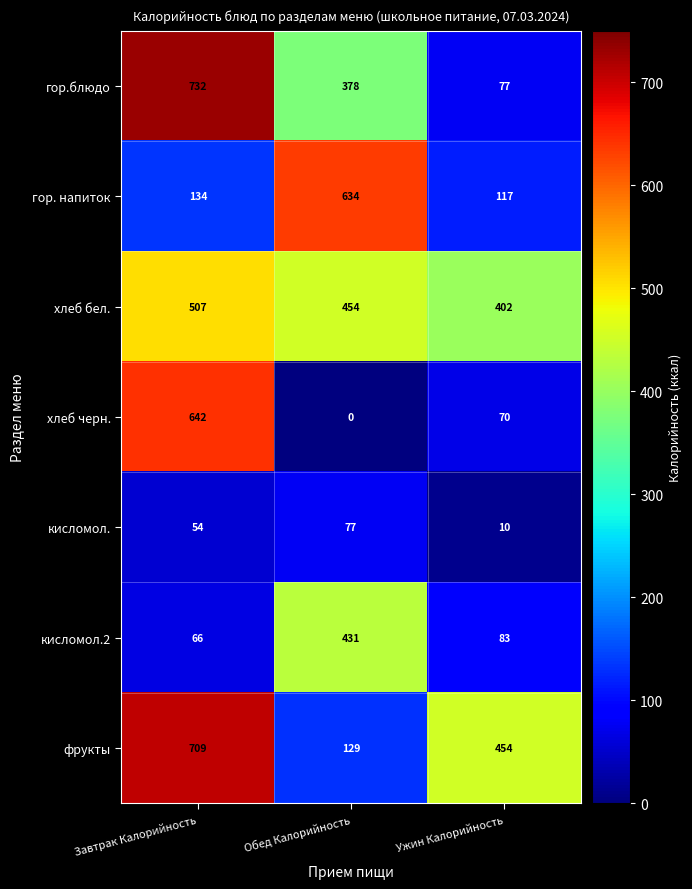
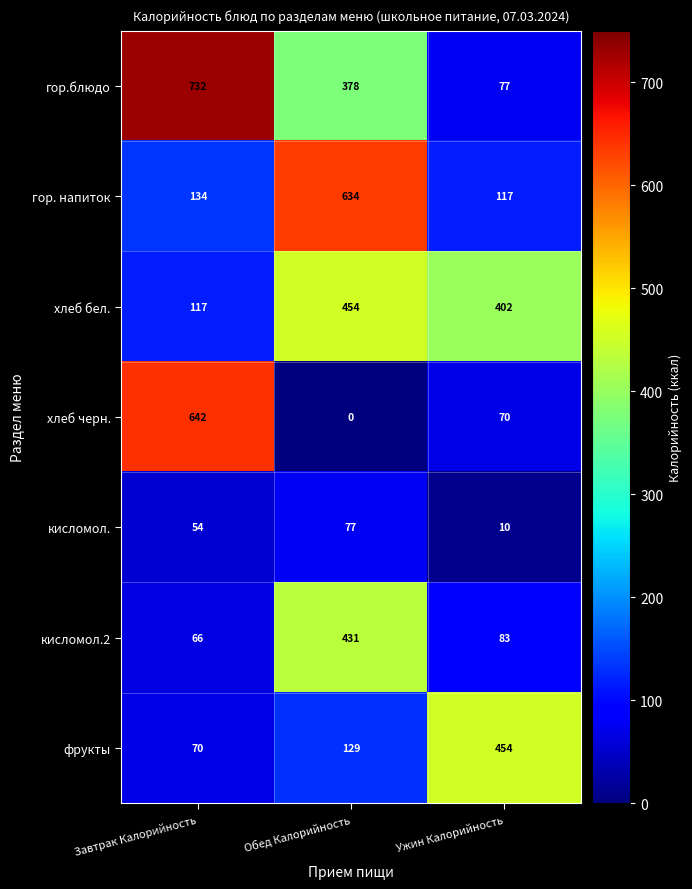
хлеб бел., Завтрак Калорийность: 507 -> 117
фрукты, Завтрак Калорийность: 709 -> 70
